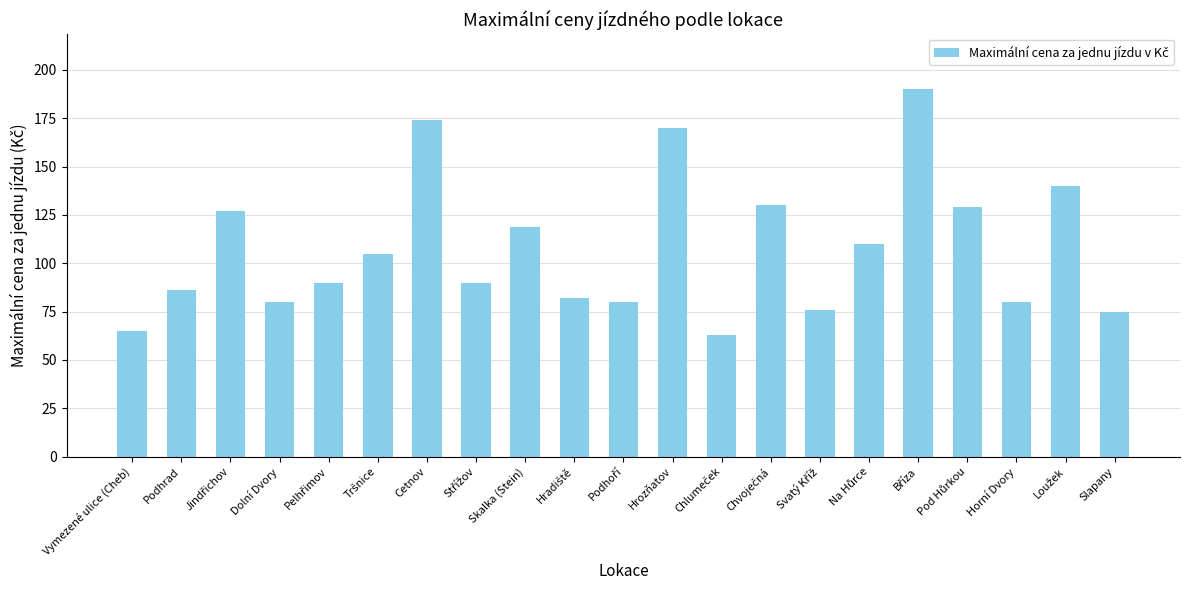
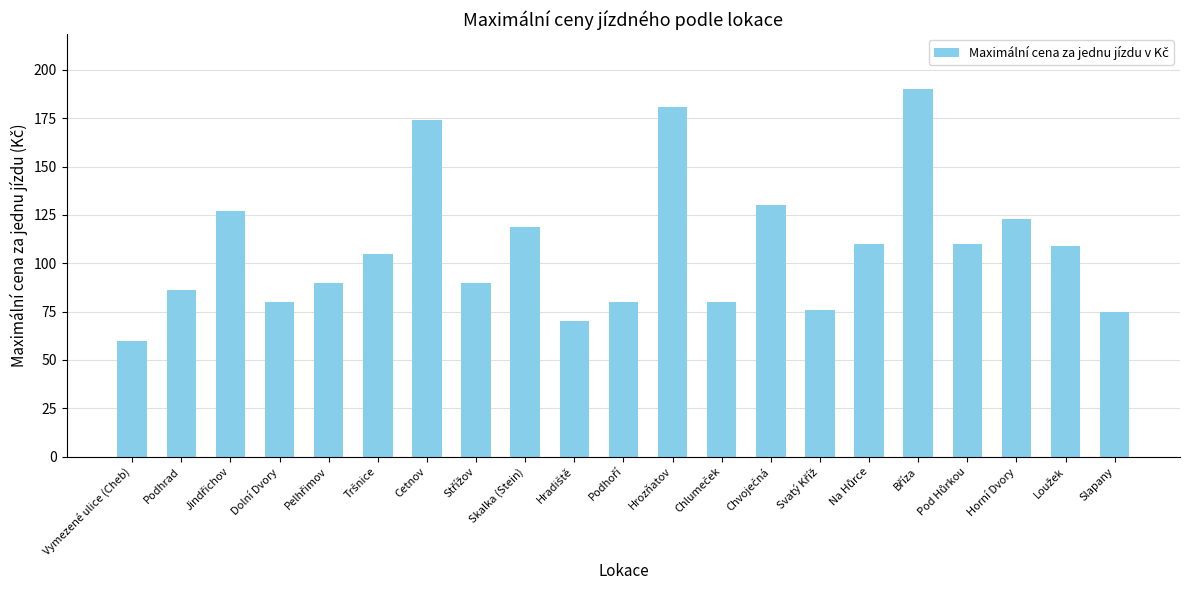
Vymezené ulice (Cheb): 65 -> 60
Hradiště: 82 -> 70
Hrozňatov: 170 -> 181
Chlumeček: 63 -> 80
Pod Hůrkou: 129 -> 110
Horní Dvory: 80 -> 123
Loužek: 140 -> 109
